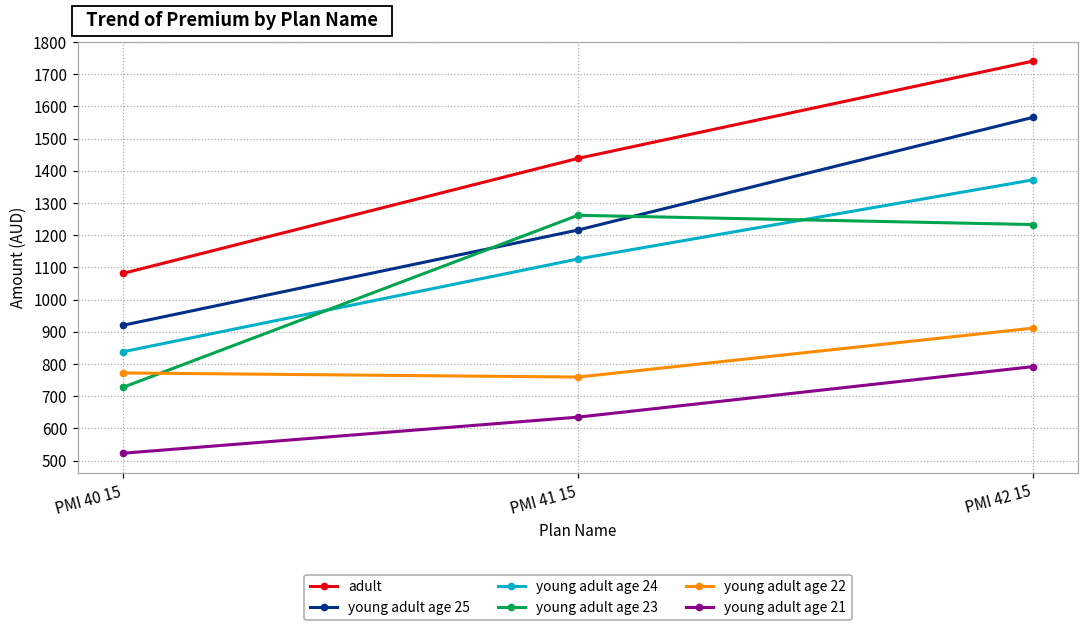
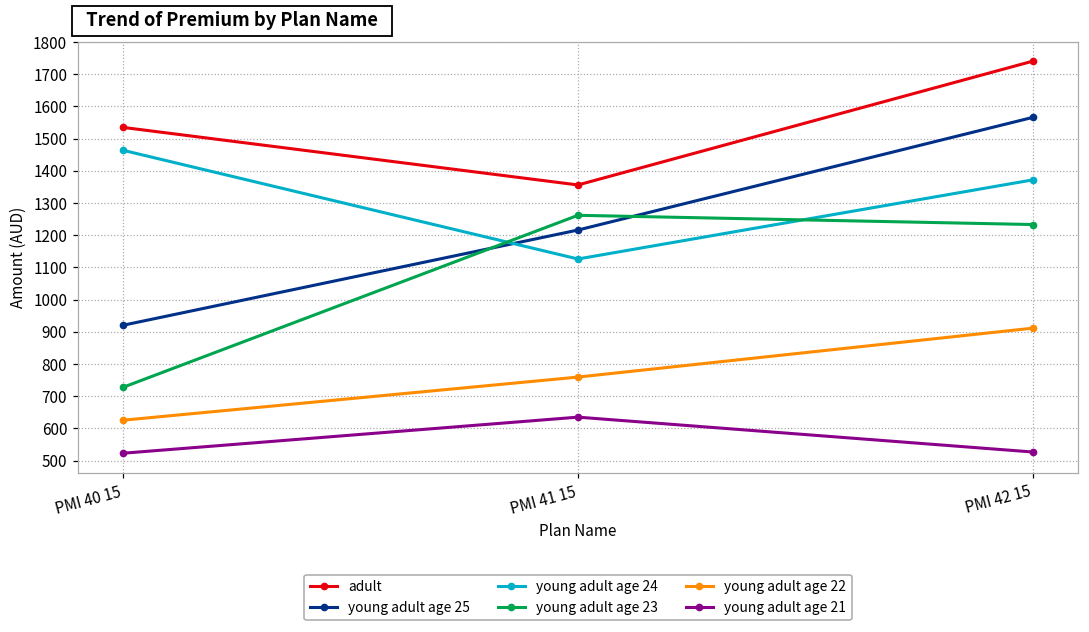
adult, PMI 40 15: 1080 -> 1530
young adult age 24, PMI 40 15: 840 -> 1460
young adult age 22, PMI 40 15: 770 -> 630
adult, PMI 41 15: 1440 -> 1360
young adult age 21, PMI 42 15: 790 -> 530
